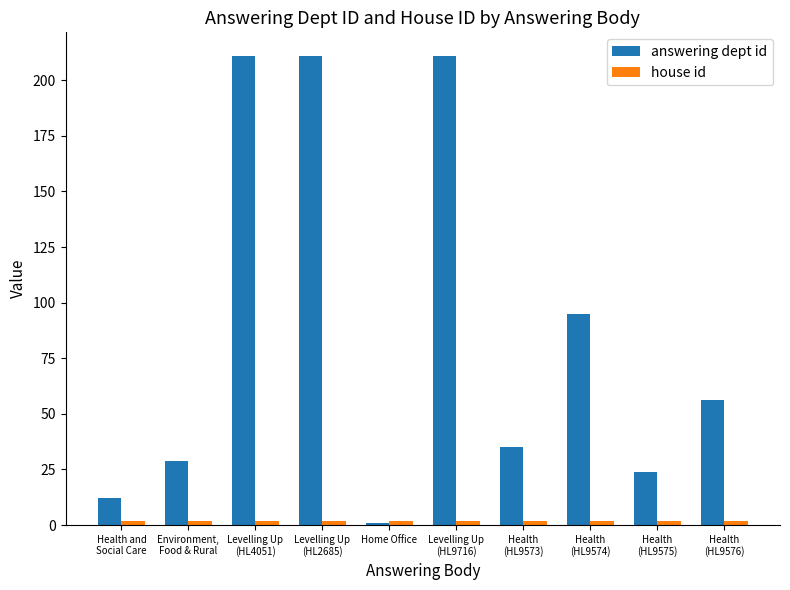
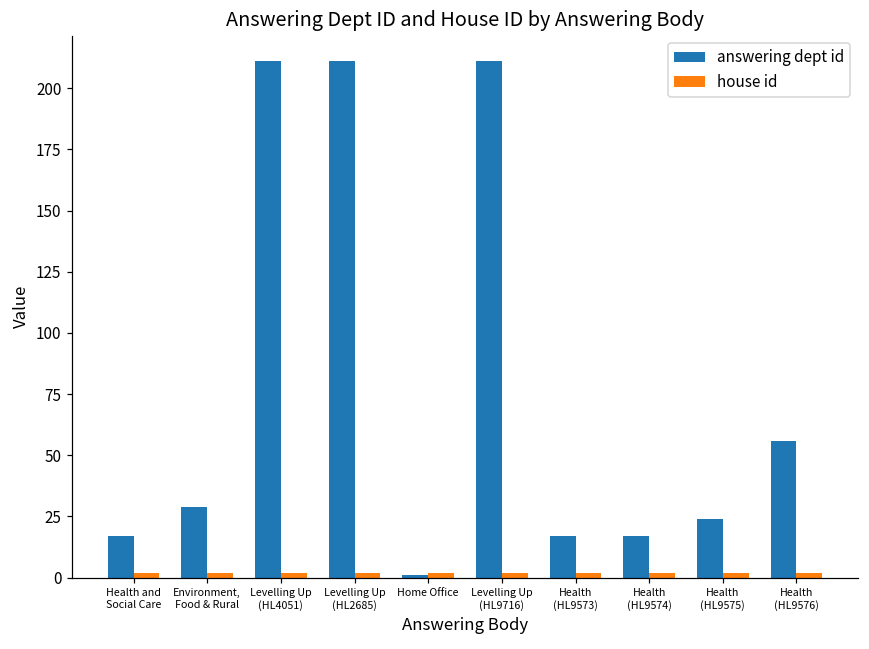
answering dept id, Health and Social Care: 12 -> 17
answering dept id, Health (HL9573): 35 -> 17
answering dept id, Health (HL9574): 95 -> 17
